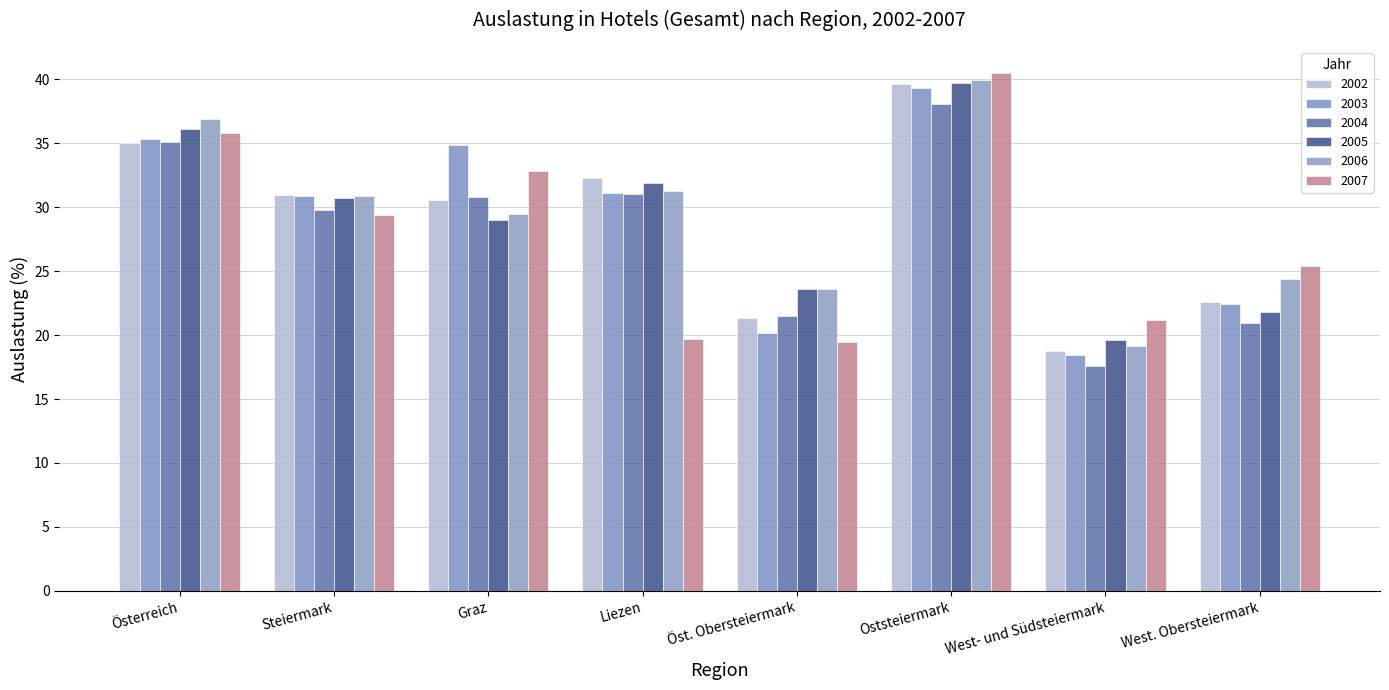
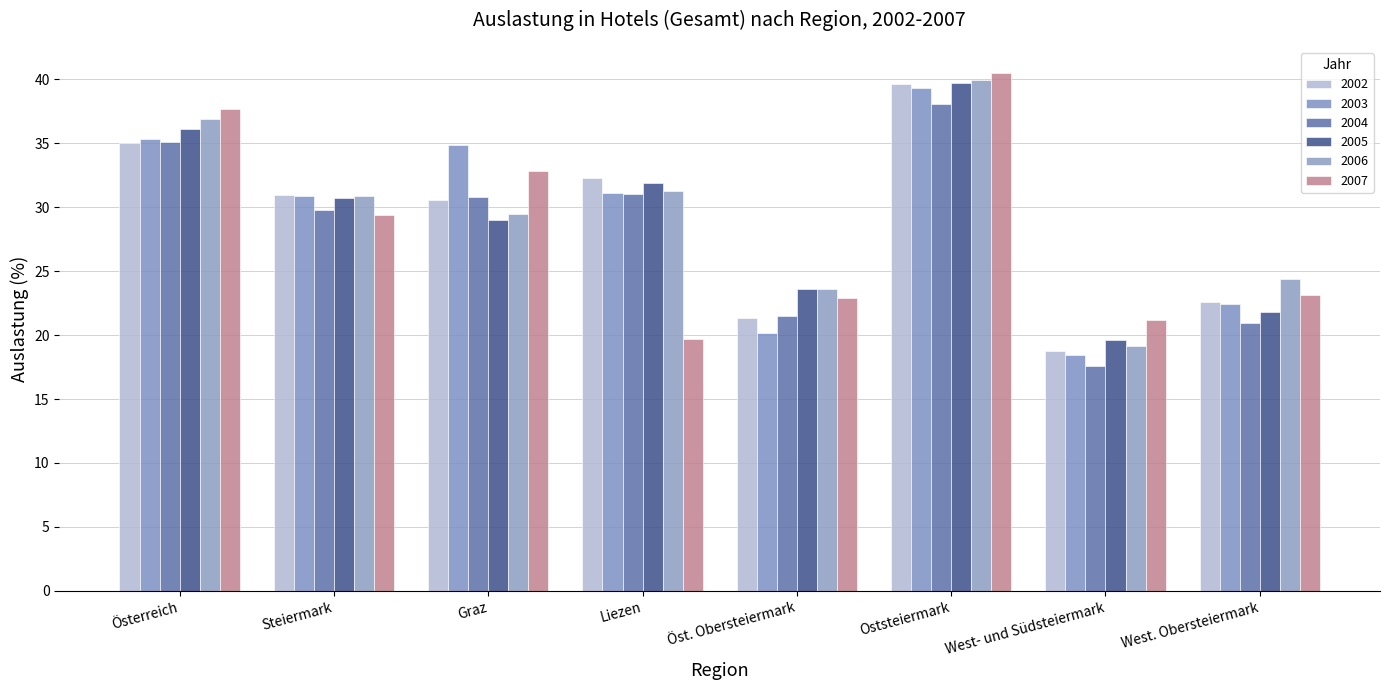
2007, Österreich: 35.8 -> 37.7
2007, Öst. Obersteiermark: 19.4 -> 22.9
2007, West. Obersteiermark: 25.4 -> 23.2
